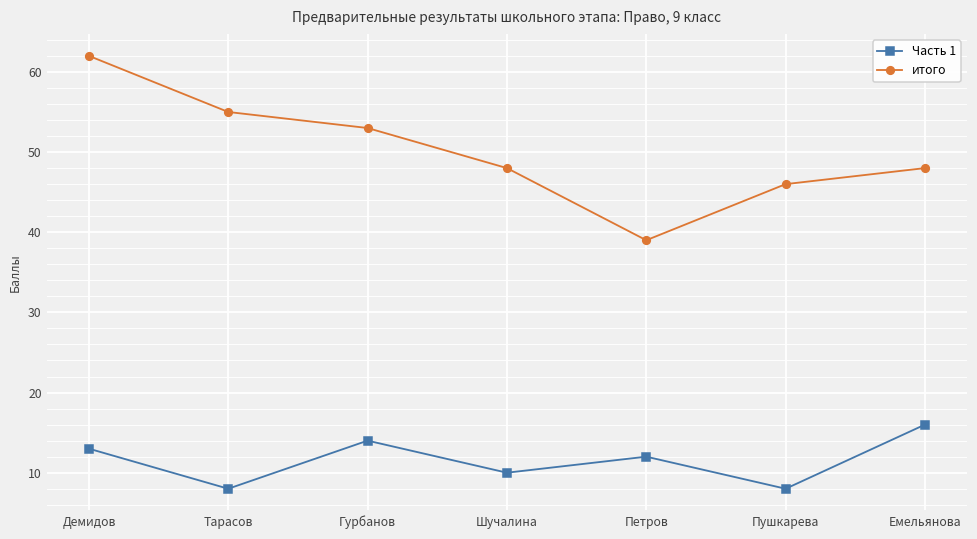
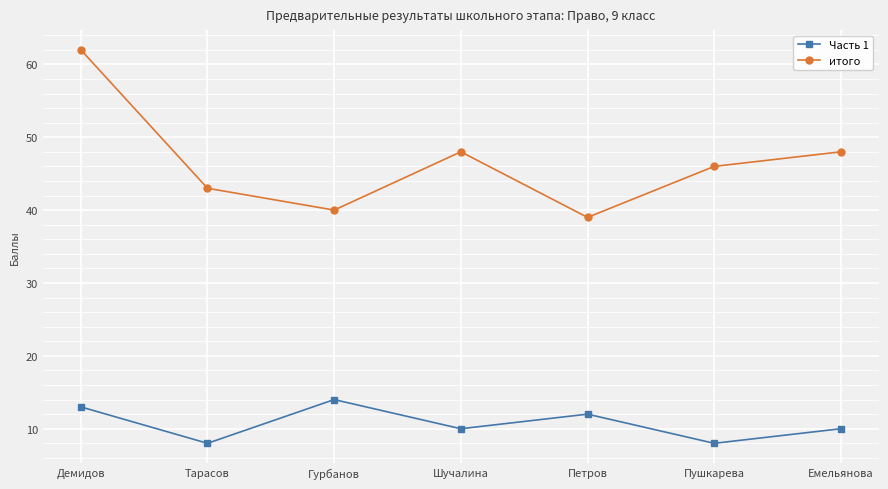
итого, Тарасов: 55 -> 43
итого, Гурбанов: 53 -> 40
Часть 1, Емельянова: 16 -> 10
